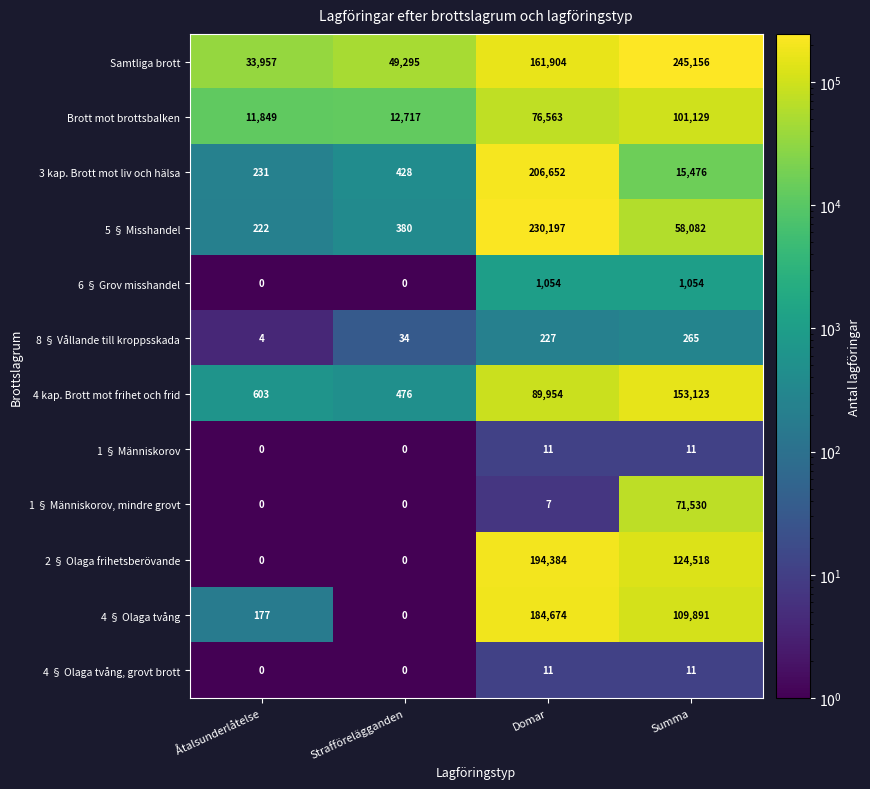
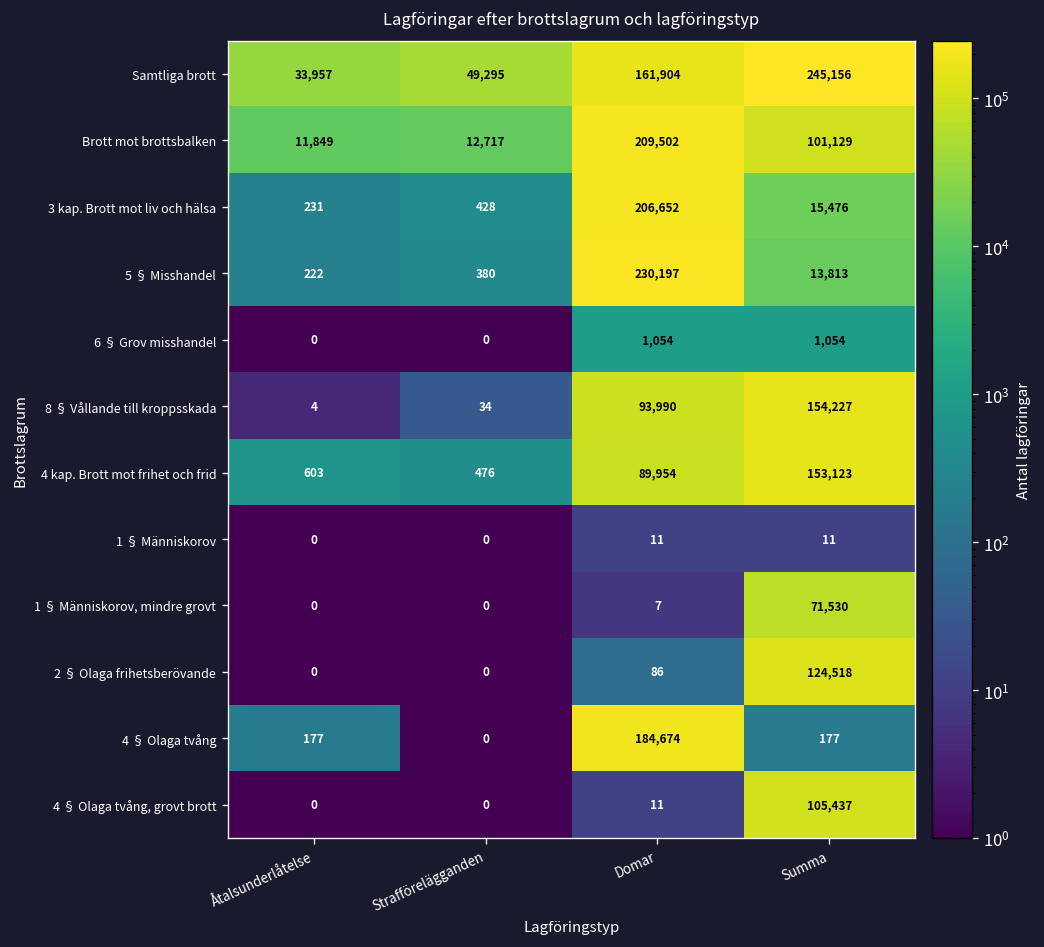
Brott mot brottsbalken, Domar: 76,563 -> 209,502
5 § Misshandel, Summa: 58,082 -> 13,813
8 § Vållande till kroppsskada, Domar: 227 -> 93,990
8 § Vållande till kroppsskada, Summa: 265 -> 154,227
2 § Olaga frihetsberövande, Domar: 194,384 -> 86
4 § Olaga tvång, Summa: 109,891 -> 177
4 § Olaga tvång, grovt brott, Summa: 11 -> 105,437
